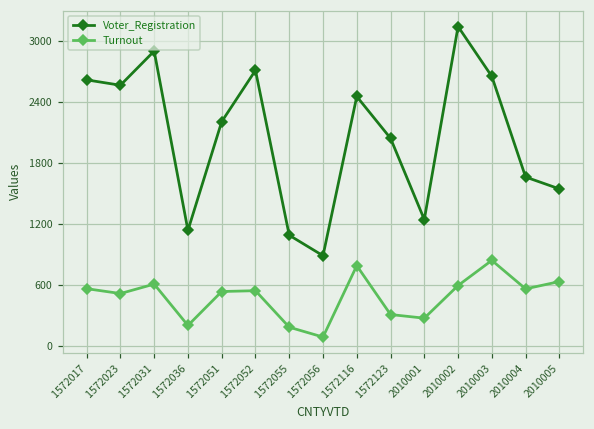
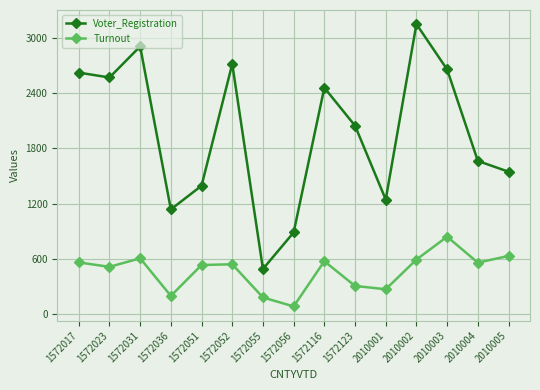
Voter_Registration, 1572051: 2200 -> 1400
Voter_Registration, 1572055: 1100 -> 500
Turnout, 1572116: 800 -> 600
